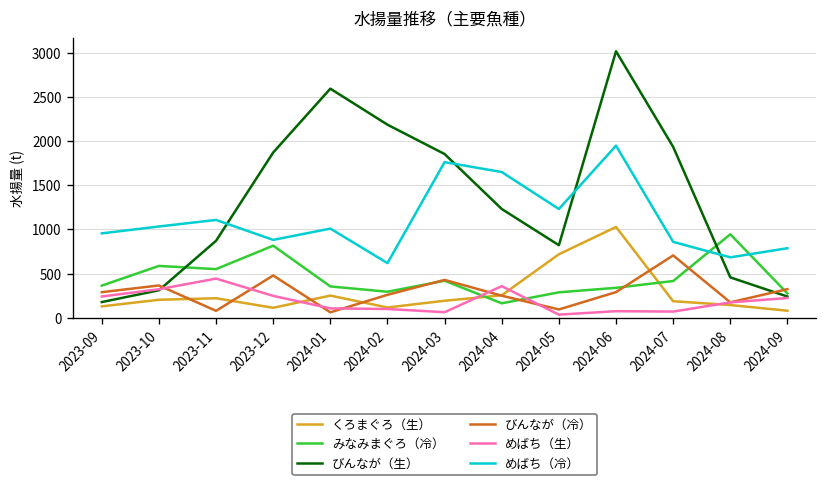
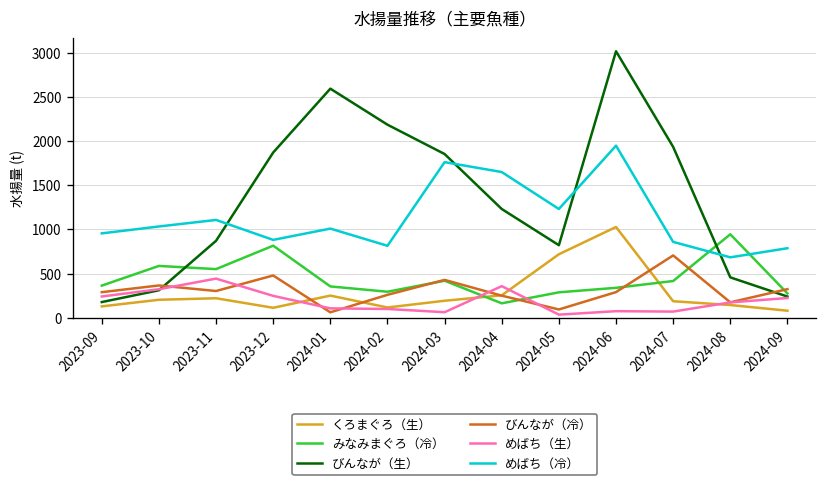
びんなが（冷）, 2023-11: 100 -> 300
めばち（冷）, 2024-02: 600 -> 800
